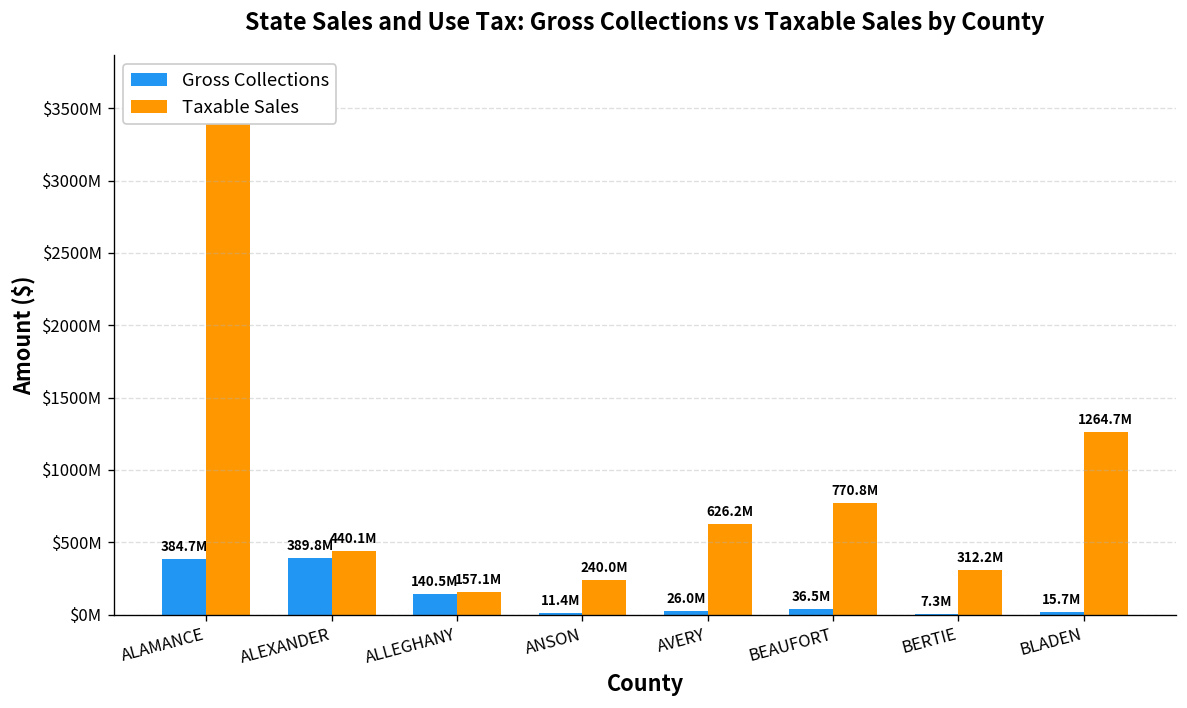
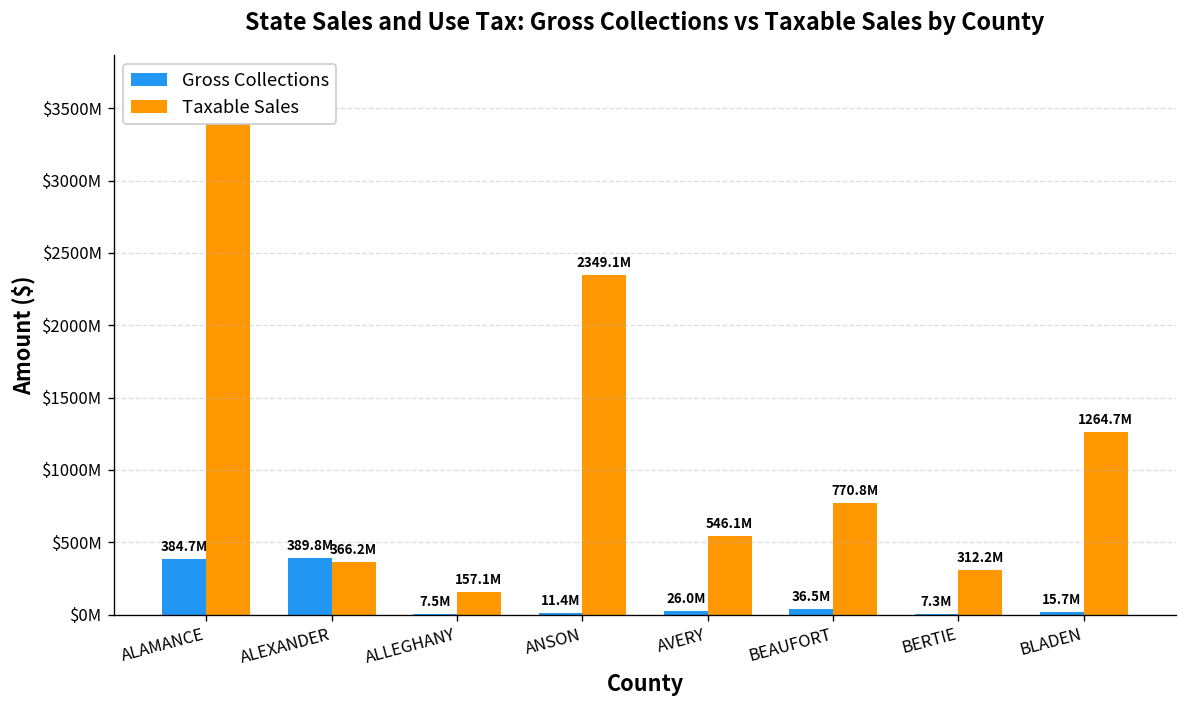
Taxable Sales, ALEXANDER: 440.1M -> 366.2M
Gross Collections, ALLEGHANY: 140.5M -> 7.5M
Taxable Sales, ANSON: 240.0M -> 2349.1M
Taxable Sales, AVERY: 626.2M -> 546.1M
